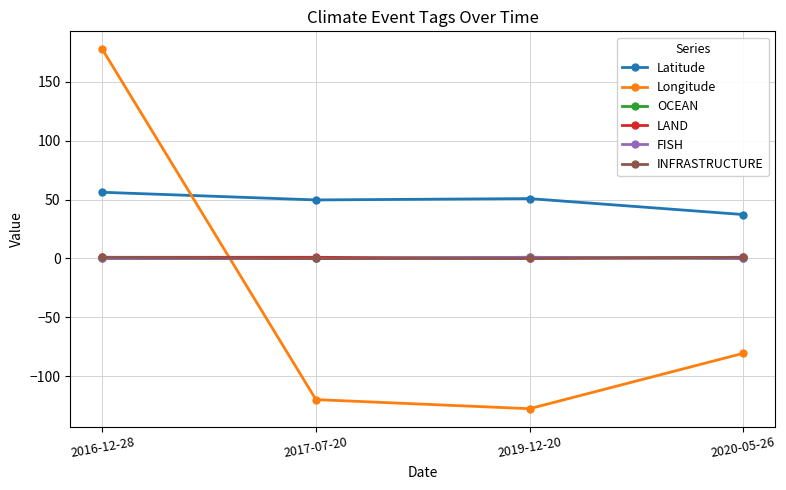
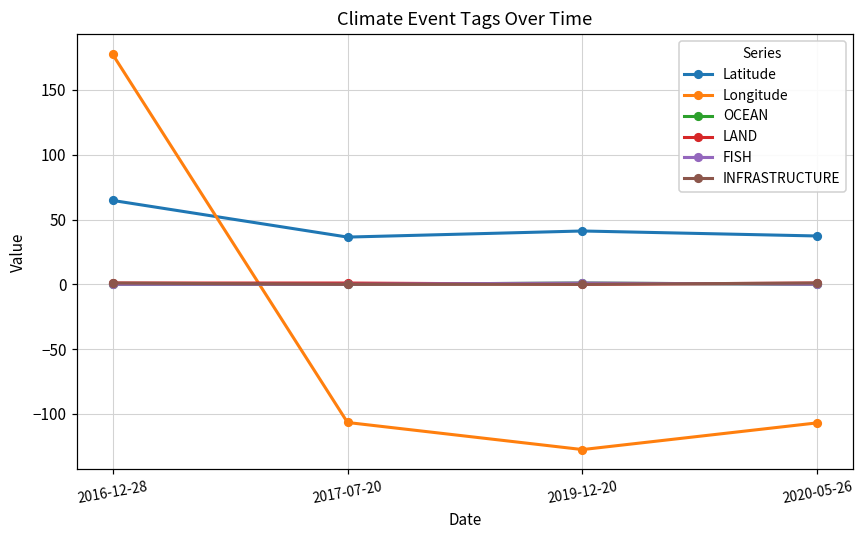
Latitude, 2016-12-28: 56 -> 65
Latitude, 2017-07-20: 50 -> 36
Longitude, 2017-07-20: -120 -> -107
Latitude, 2019-12-20: 51 -> 41
Longitude, 2020-05-26: -80 -> -107
